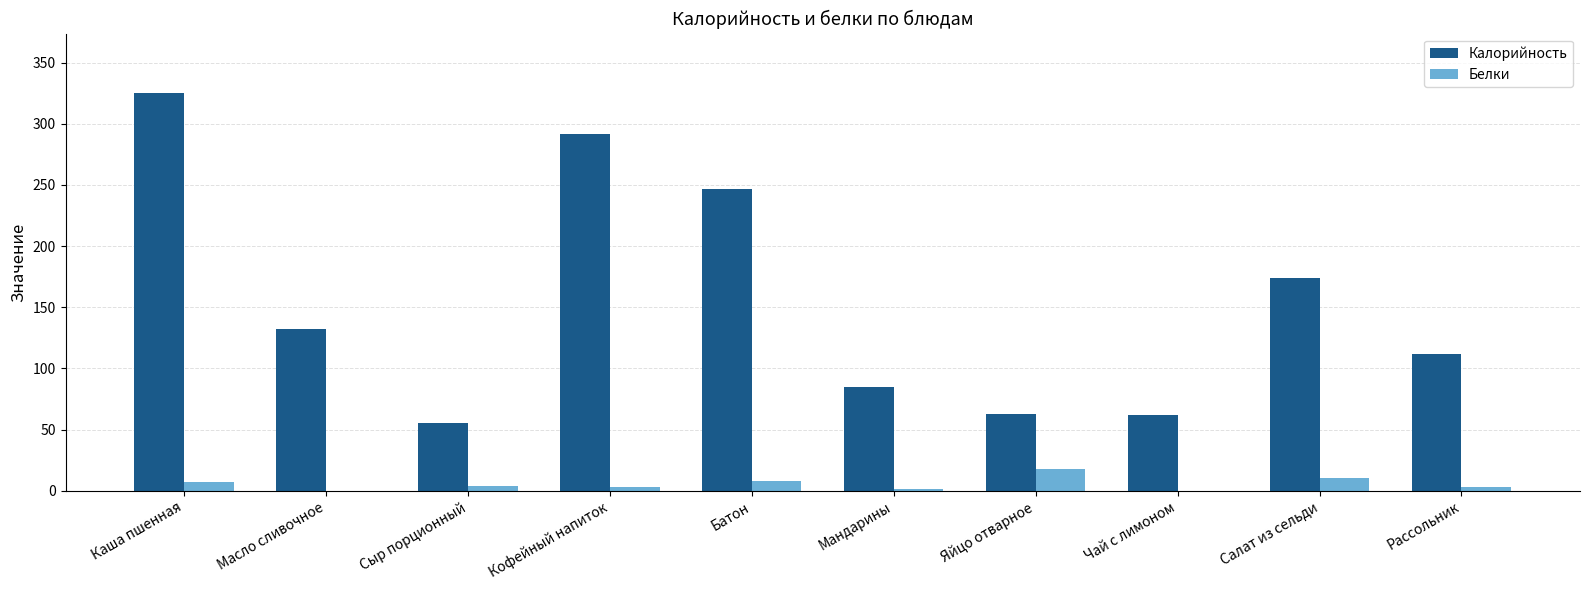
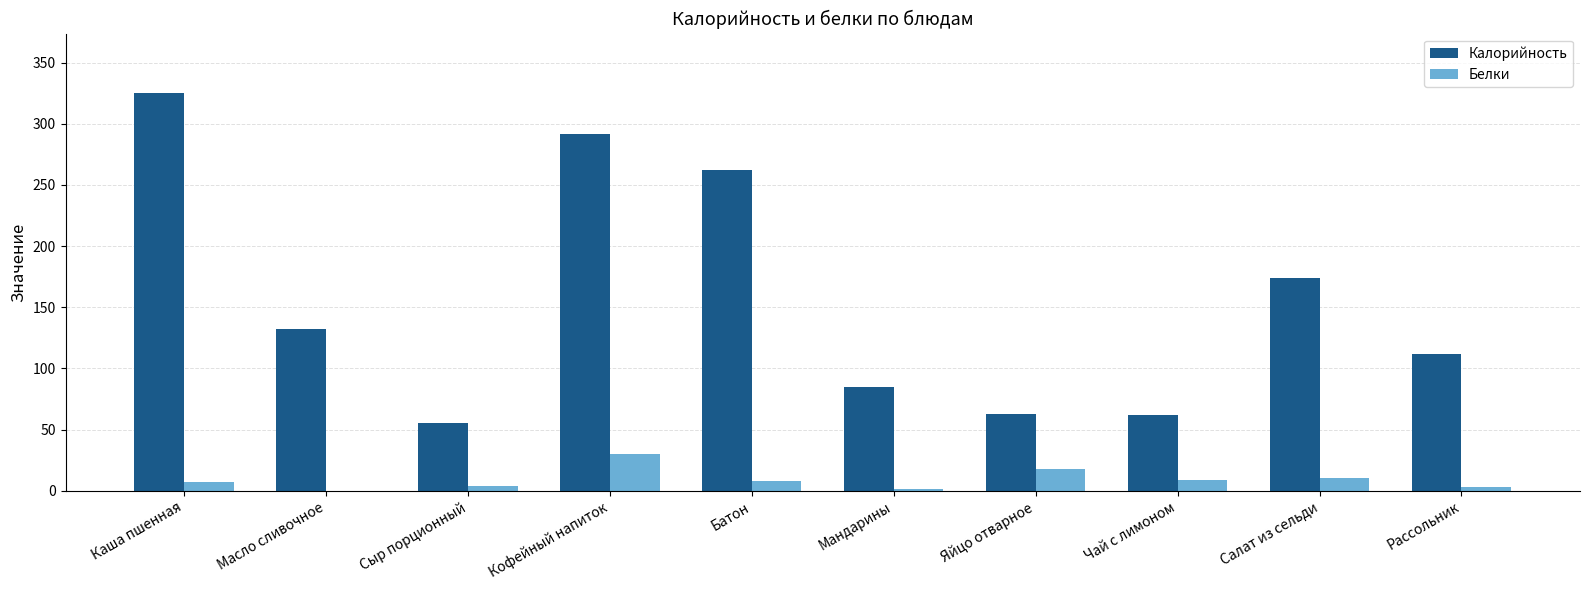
Белки, Кофейный напиток: 3 -> 30
Калорийность, Батон: 247 -> 262
Белки, Чай с лимоном: 0 -> 8
